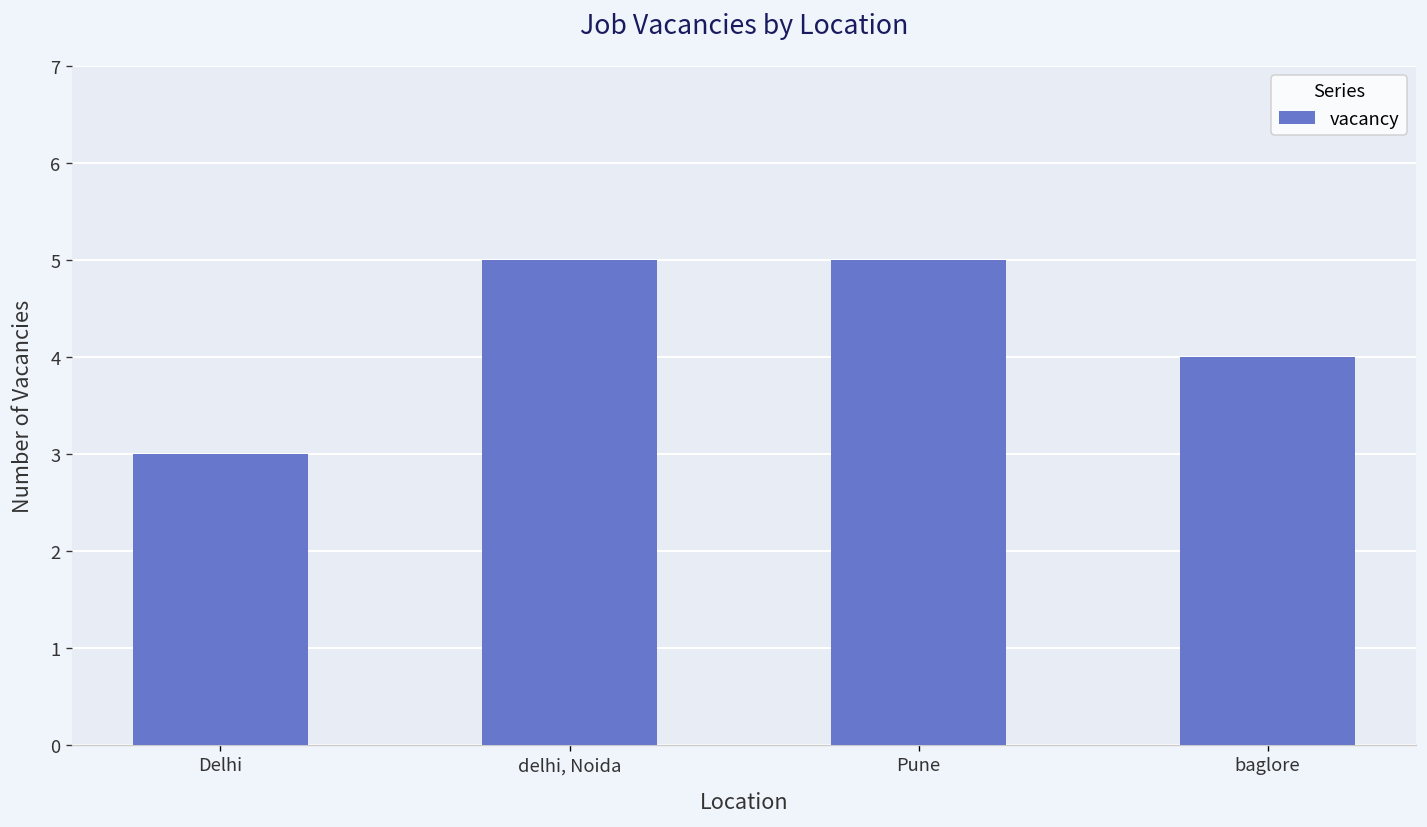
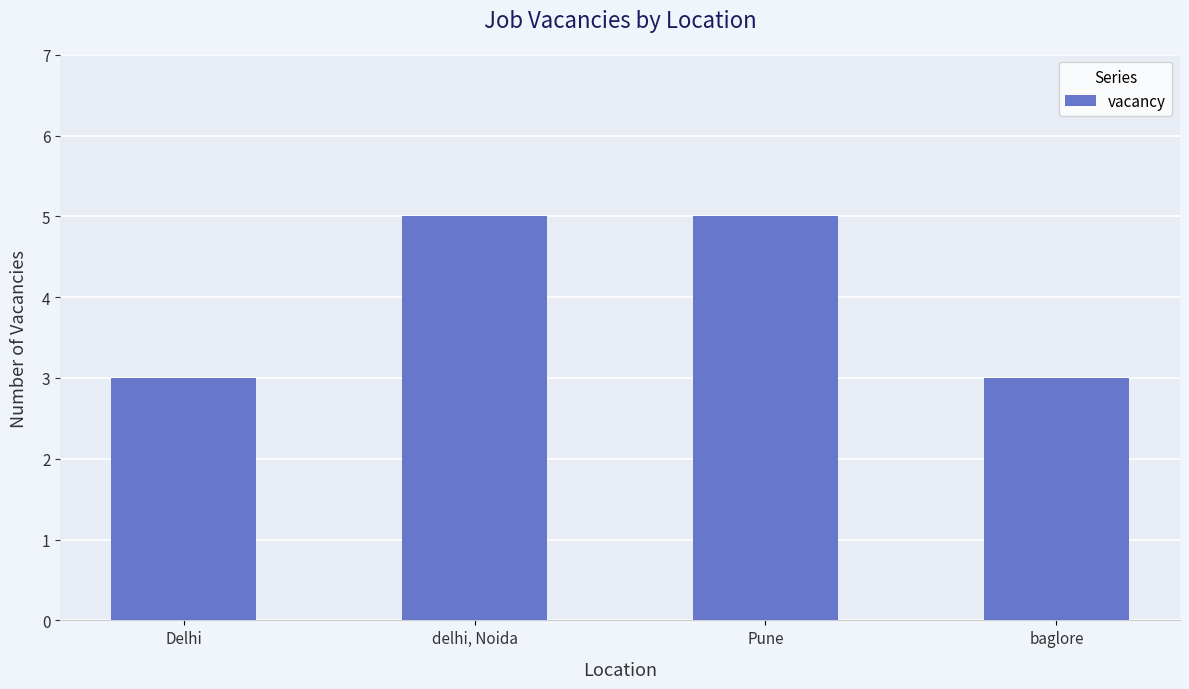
baglore: 4 -> 3
